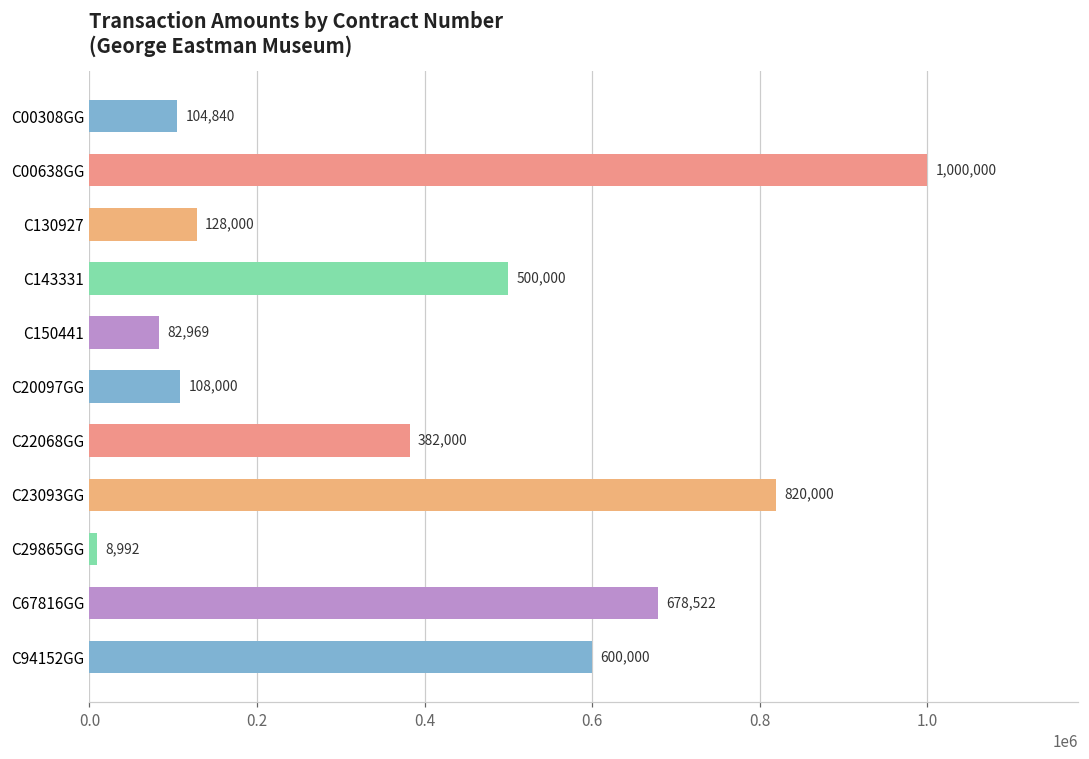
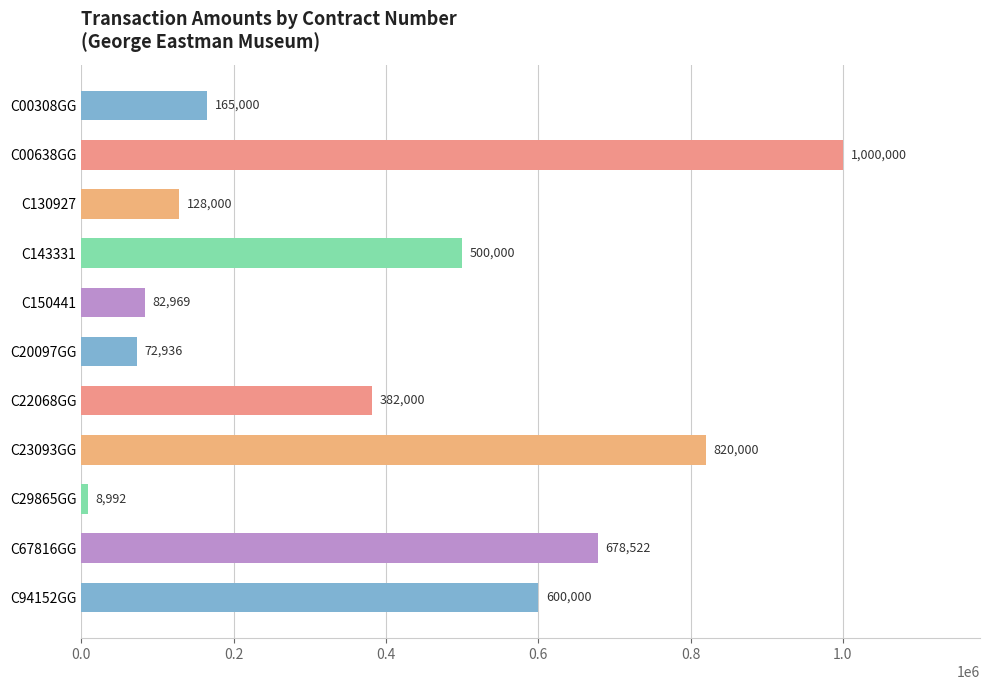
C00308GG: 104,840 -> 165,000
C20097GG: 108,000 -> 72,936
